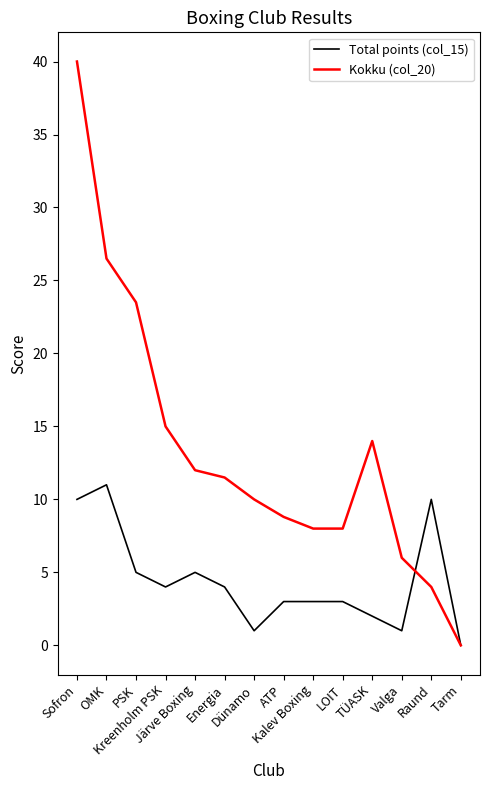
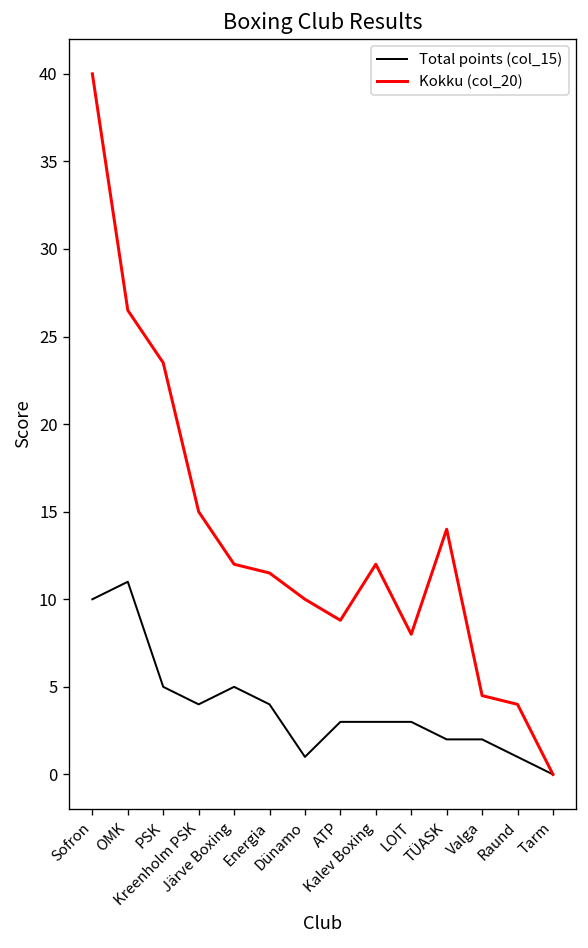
Kokku (col_20), Kalev Boxing: 8 -> 12
Total points (col_15), Valga: 1 -> 2
Kokku (col_20), Valga: 6.0 -> 4.5
Total points (col_15), Raund: 10 -> 1
